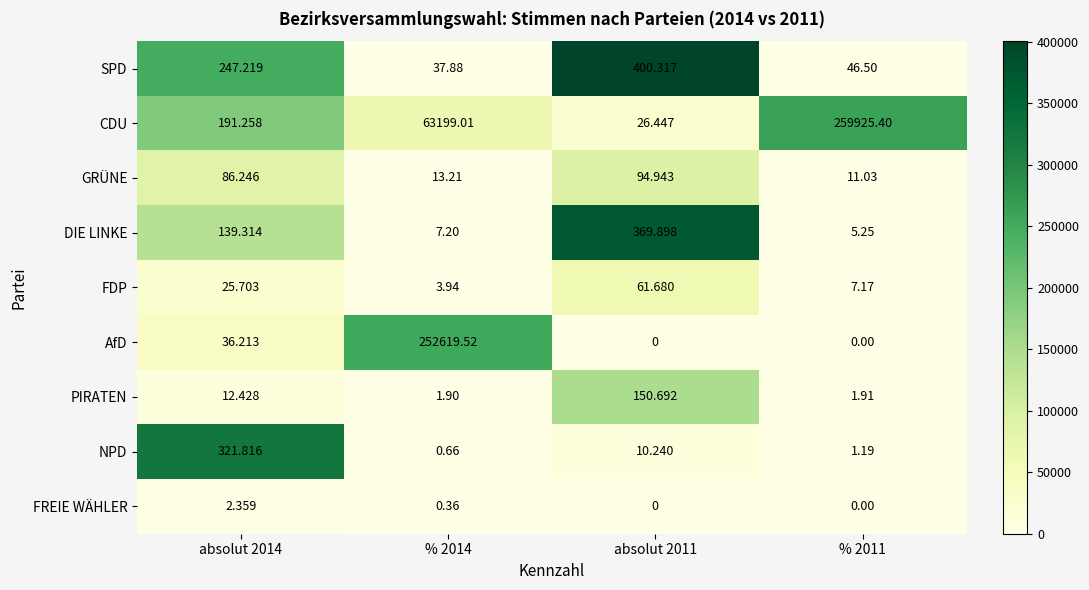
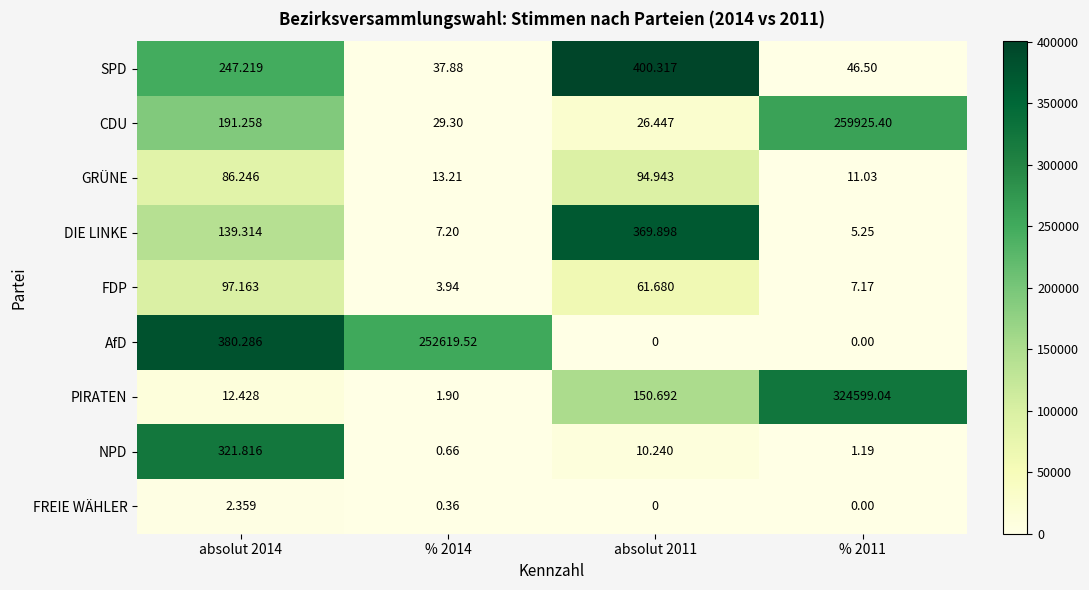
CDU, % 2014: 63199.01 -> 29.30
FDP, absolut 2014: 25.703 -> 97.163
AfD, absolut 2014: 36.213 -> 380.286
PIRATEN, % 2011: 1.91 -> 324599.04
